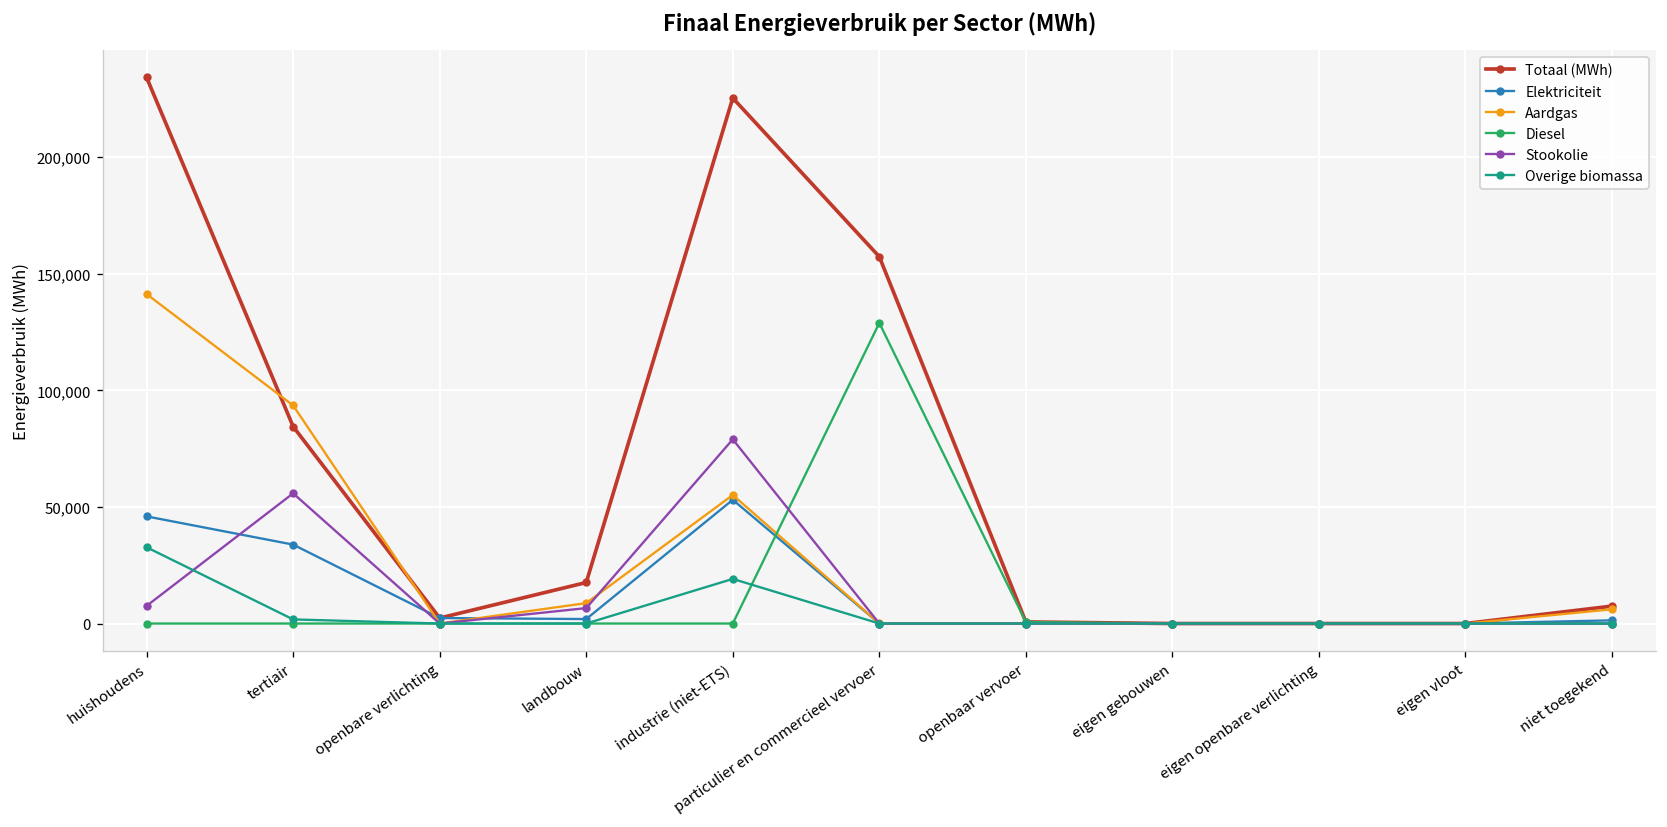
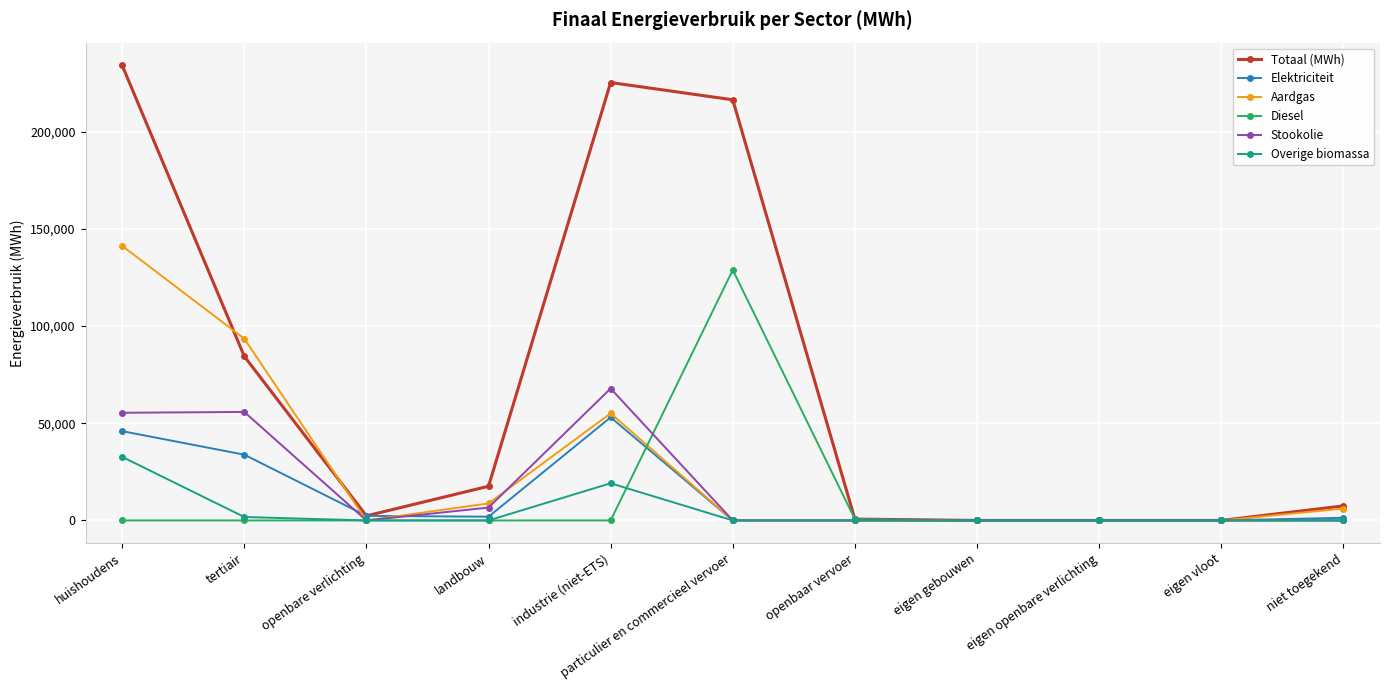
Stookolie, huishoudens: 8,000 -> 55,000
Stookolie, industrie (niet-ETS): 79,000 -> 68,000
Totaal (MWh), particulier en commercieel vervoer: 157,000 -> 216,000
